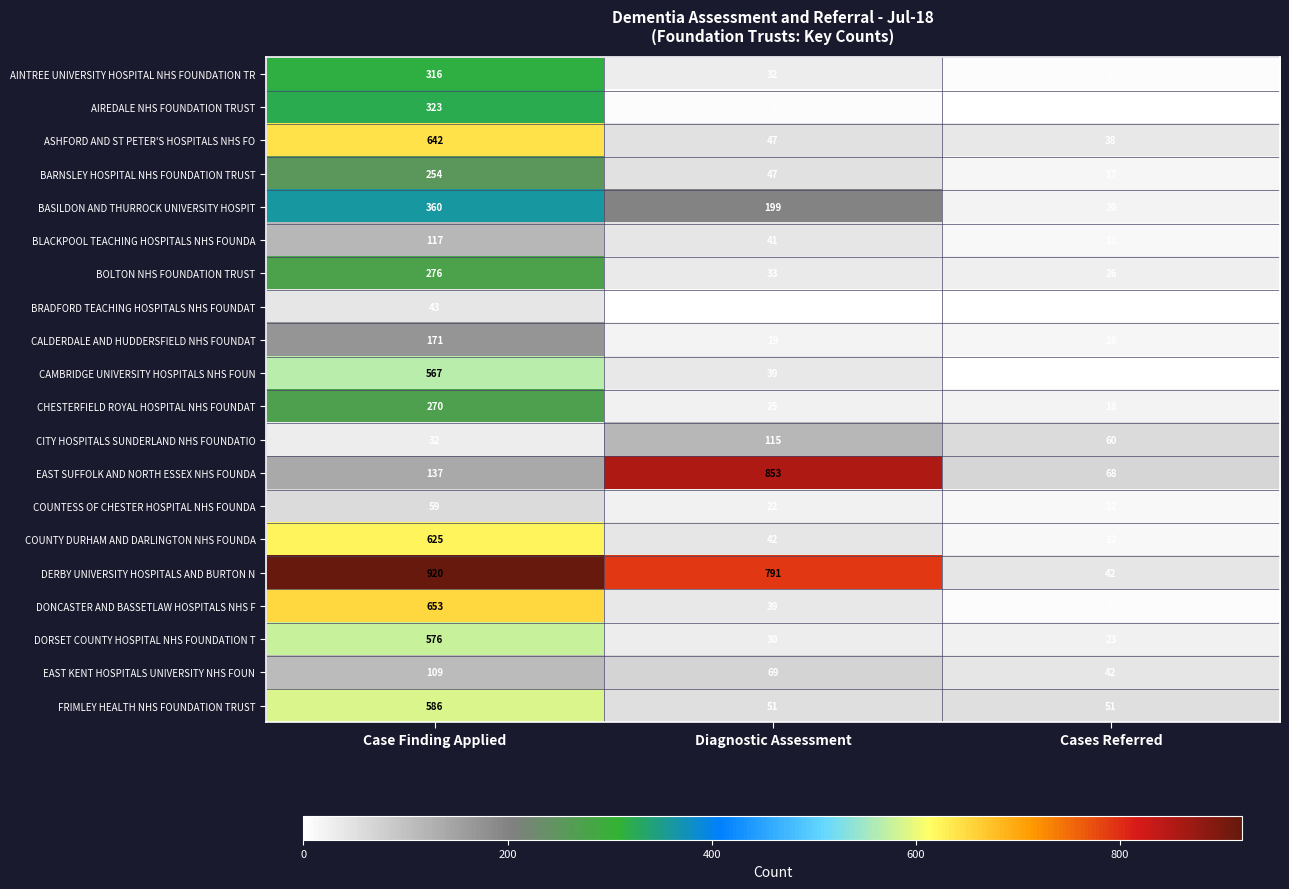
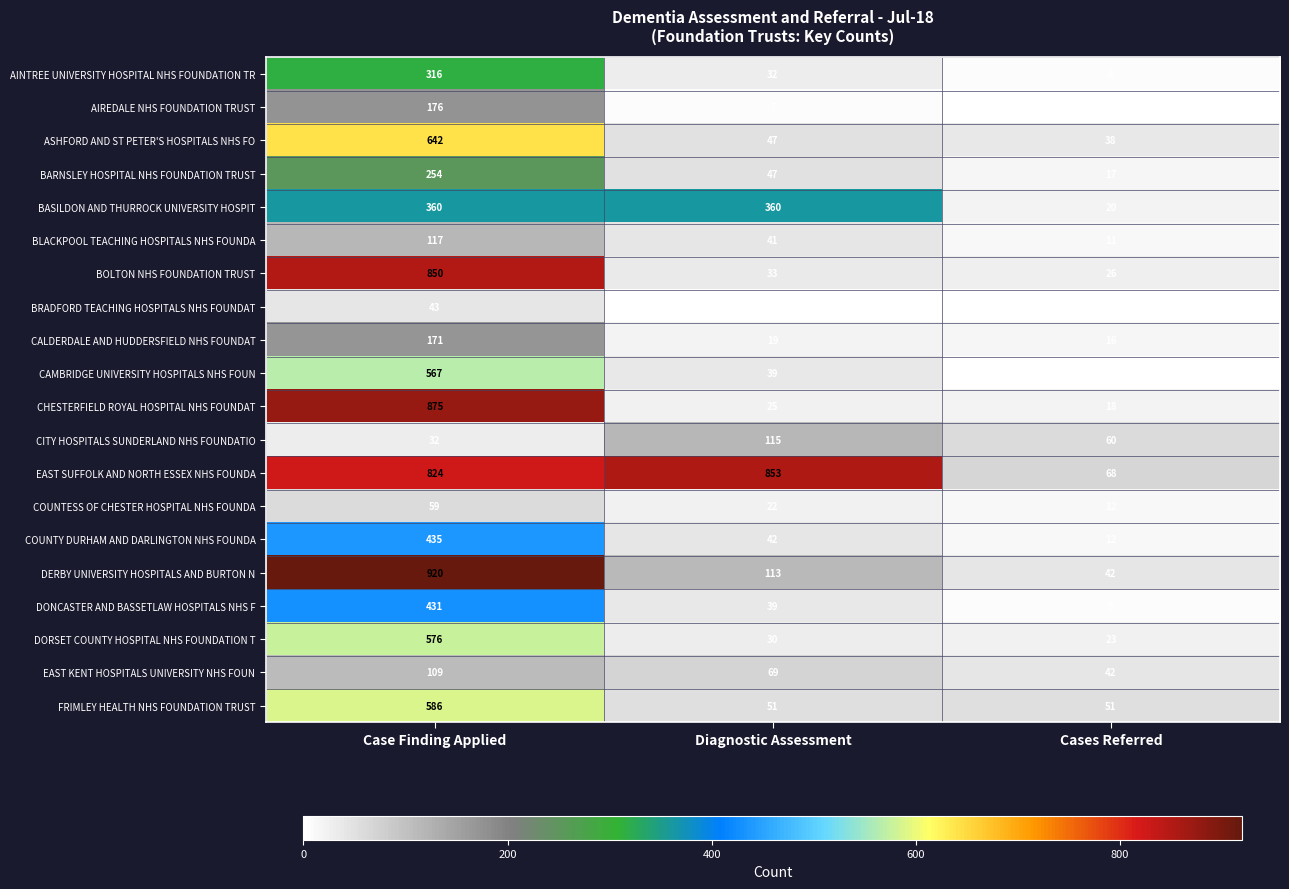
AIREDALE NHS FOUNDATION TRUST, Case Finding Applied: 323 -> 176
BASILDON AND THURROCK UNIVERSITY HOSPIT, Diagnostic Assessment: 199 -> 360
BOLTON NHS FOUNDATION TRUST, Case Finding Applied: 276 -> 850
CHESTERFIELD ROYAL HOSPITAL NHS FOUNDAT, Case Finding Applied: 270 -> 875
EAST SUFFOLK AND NORTH ESSEX NHS FOUNDA, Case Finding Applied: 137 -> 824
COUNTY DURHAM AND DARLINGTON NHS FOUNDA, Case Finding Applied: 625 -> 435
DERBY UNIVERSITY HOSPITALS AND BURTON N, Diagnostic Assessment: 791 -> 113
DONCASTER AND BASSETLAW HOSPITALS NHS F, Case Finding Applied: 653 -> 431
